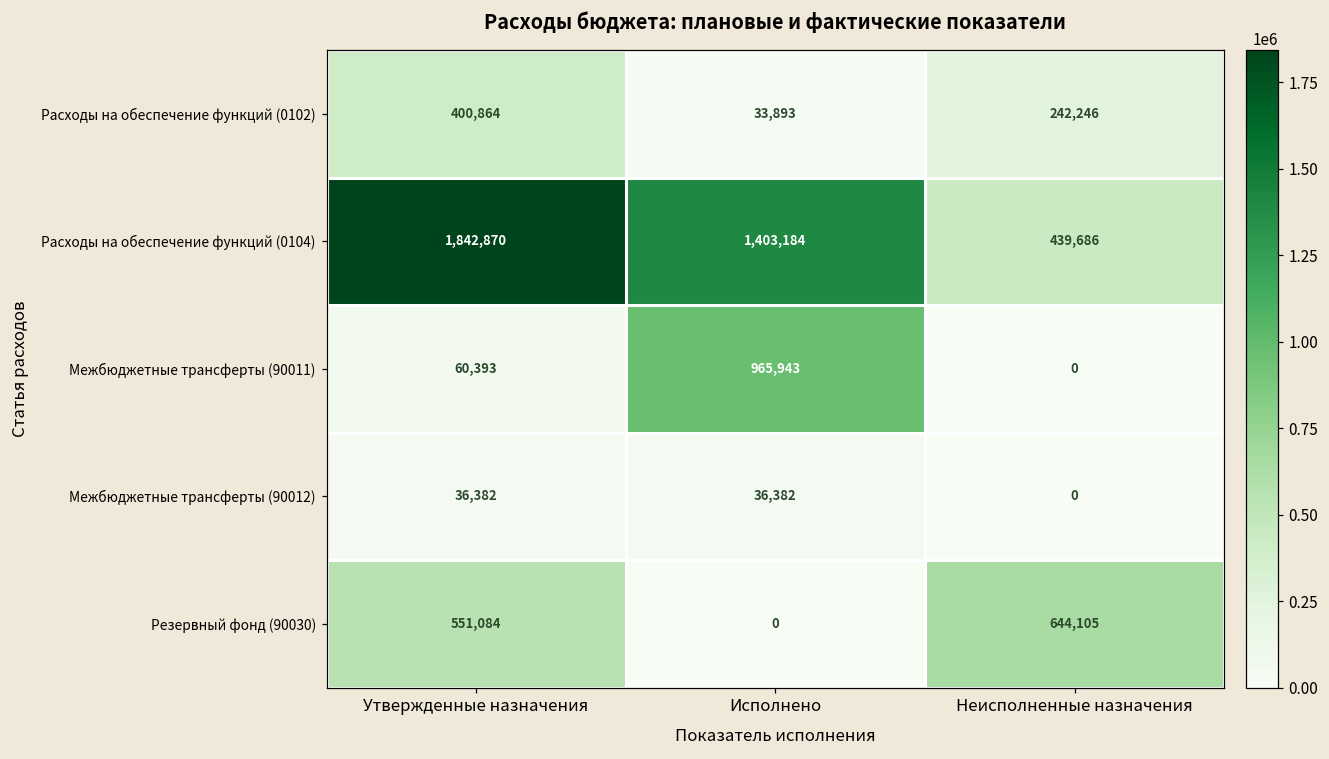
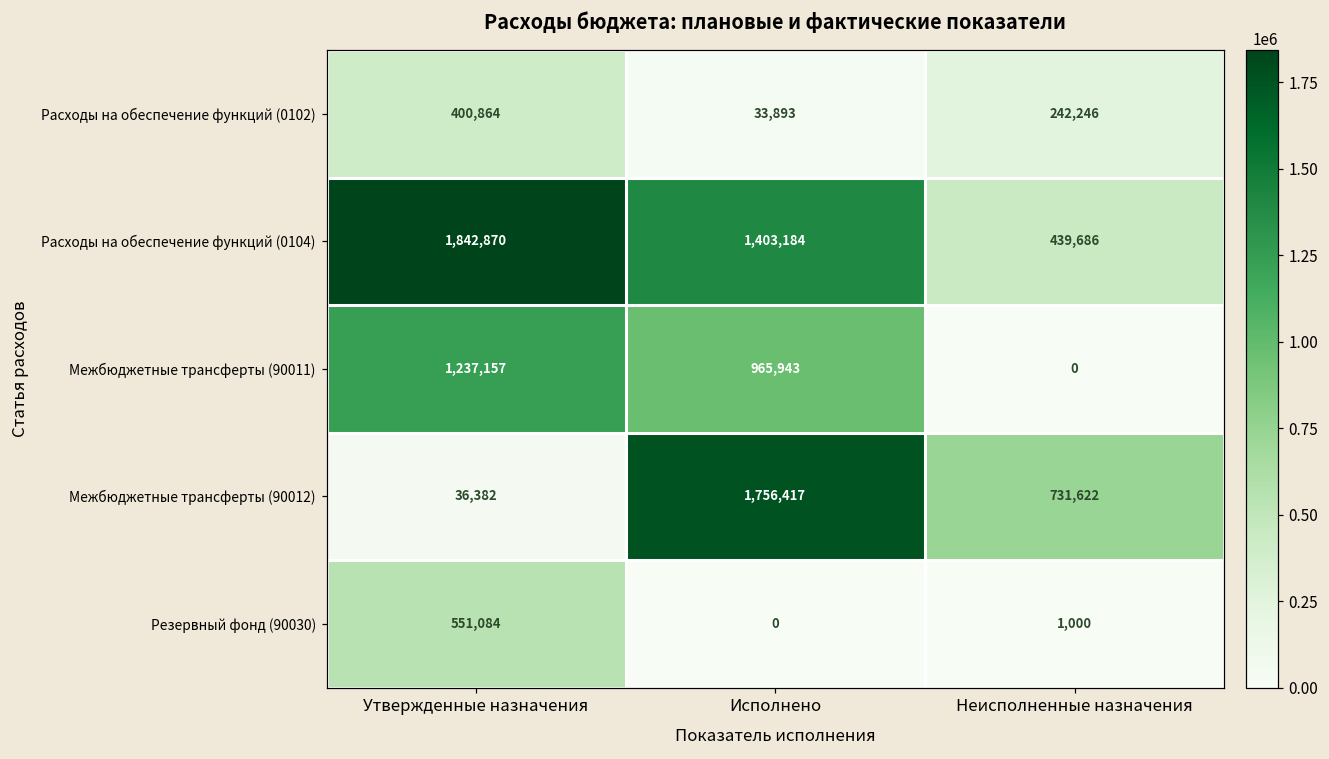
Межбюджетные трансферты (90011), Утвержденные назначения: 60,393 -> 1,237,157
Межбюджетные трансферты (90012), Исполнено: 36,382 -> 1,756,417
Межбюджетные трансферты (90012), Неисполненные назначения: 0 -> 731,622
Резервный фонд (90030), Неисполненные назначения: 644,105 -> 1,000
